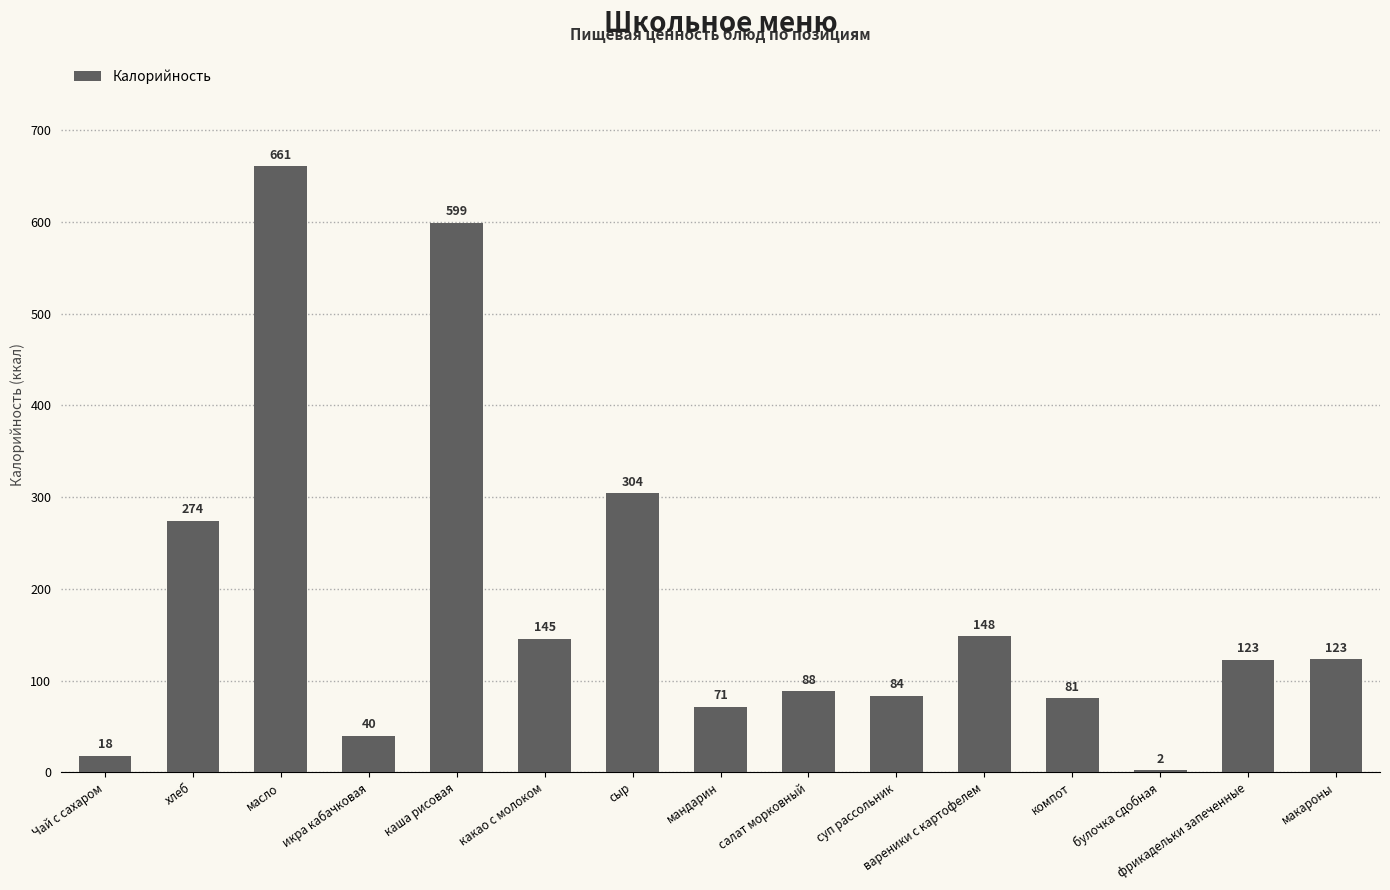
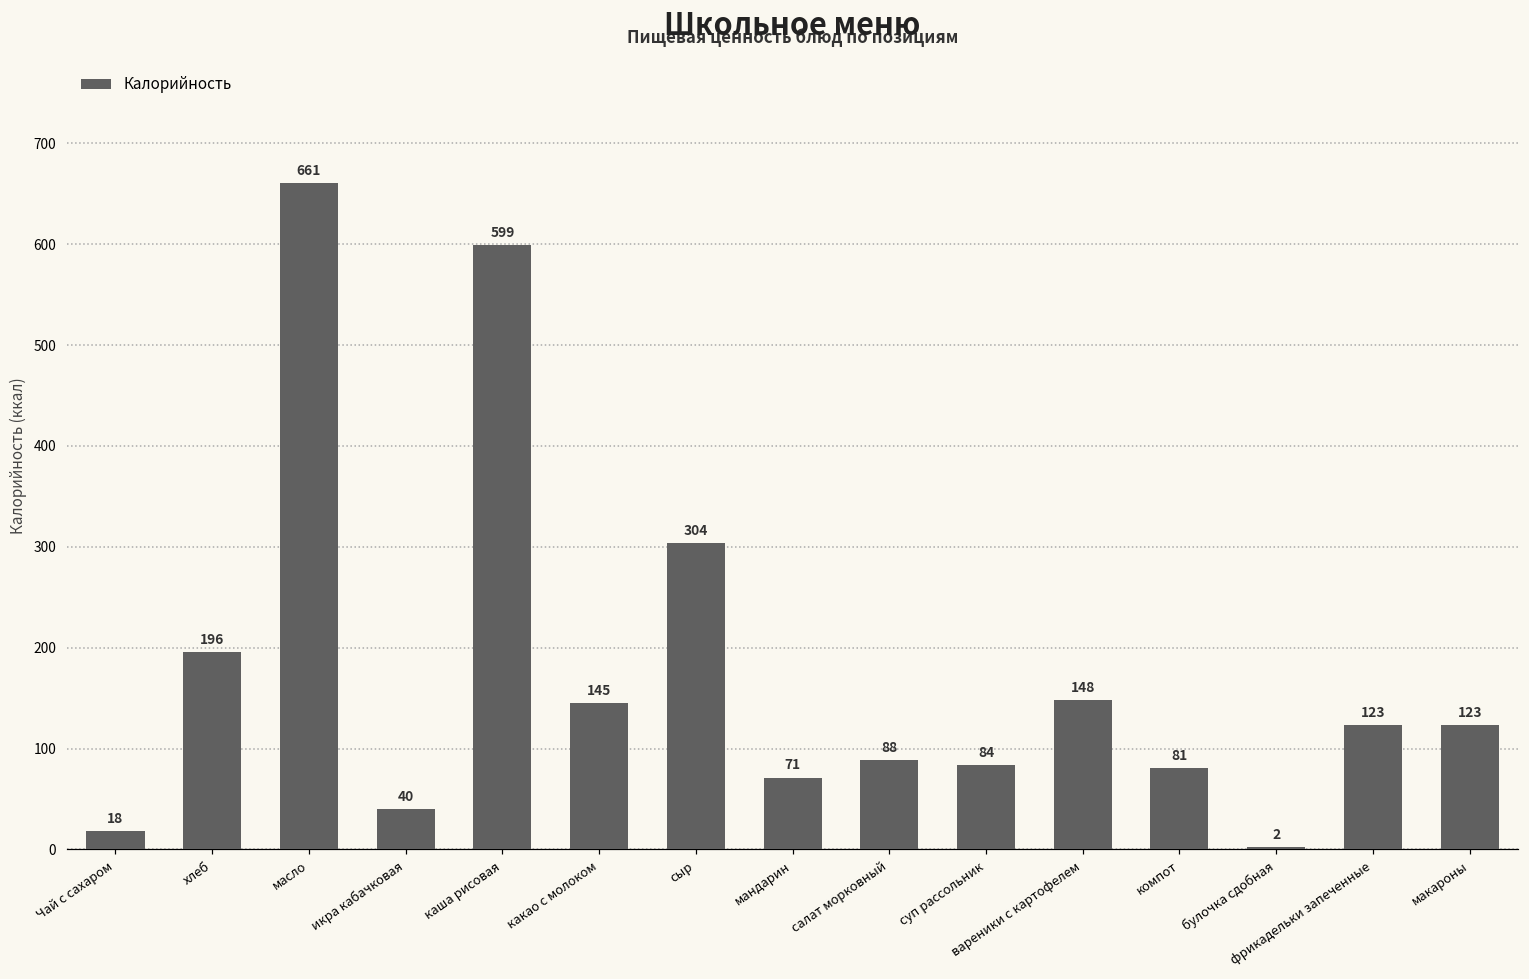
хлеб: 274 -> 196
